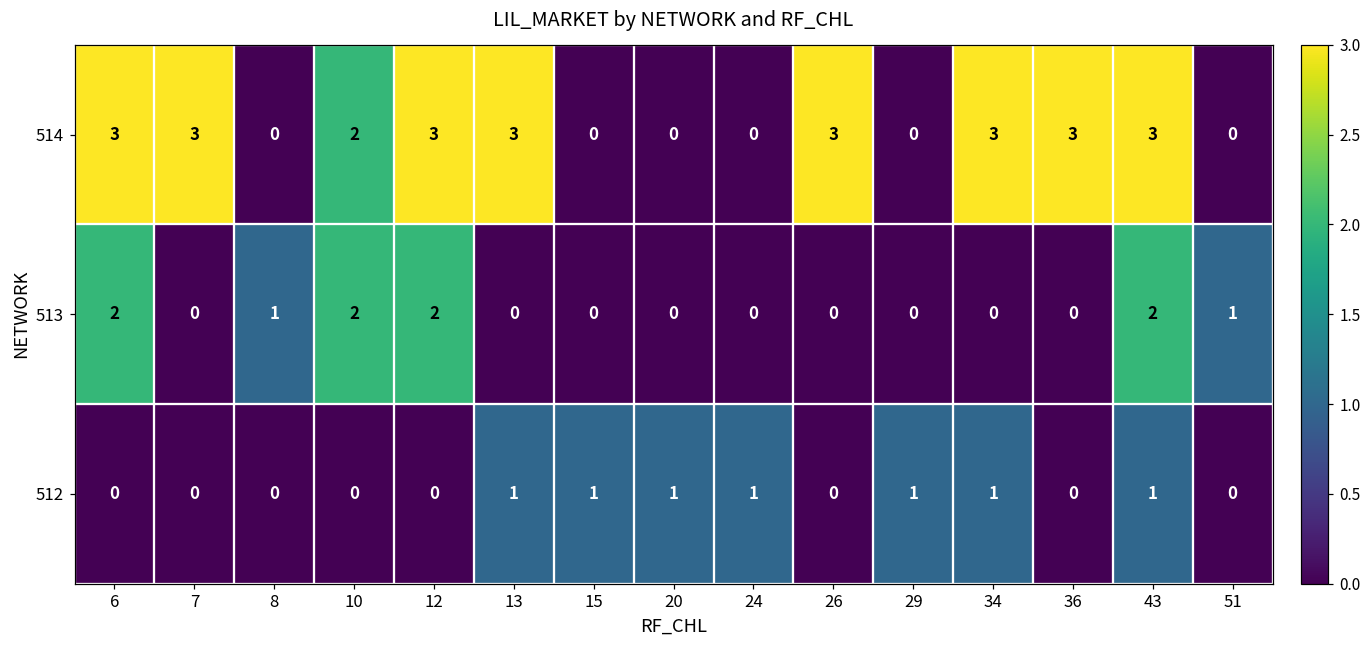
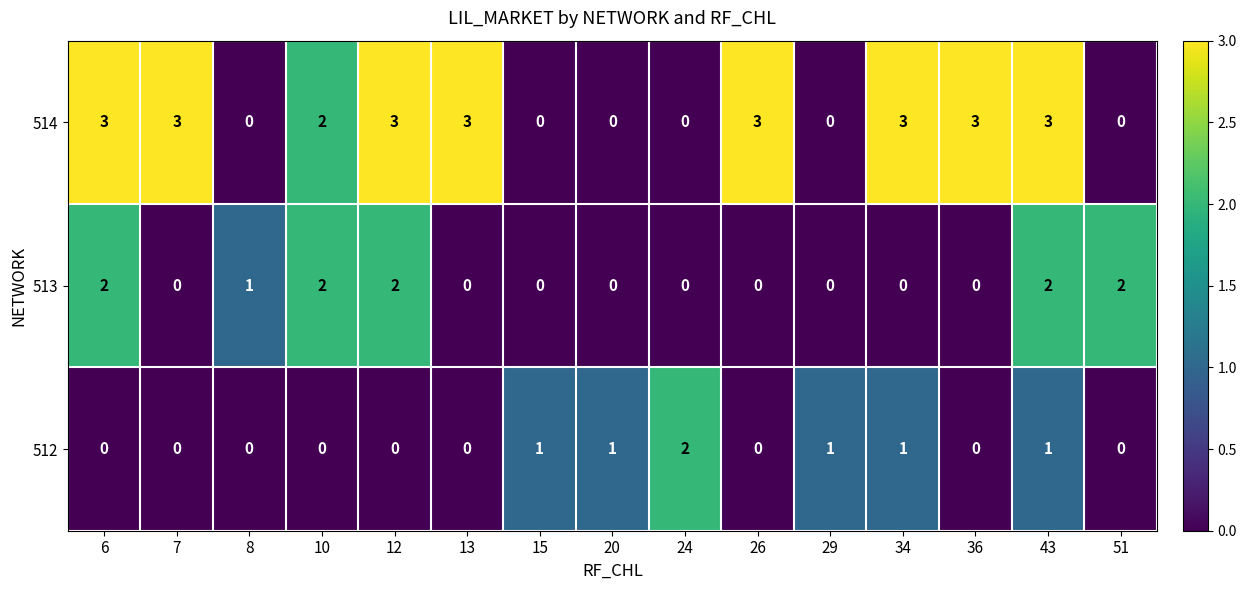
513, 51: 1 -> 2
512, 13: 1 -> 0
512, 24: 1 -> 2
